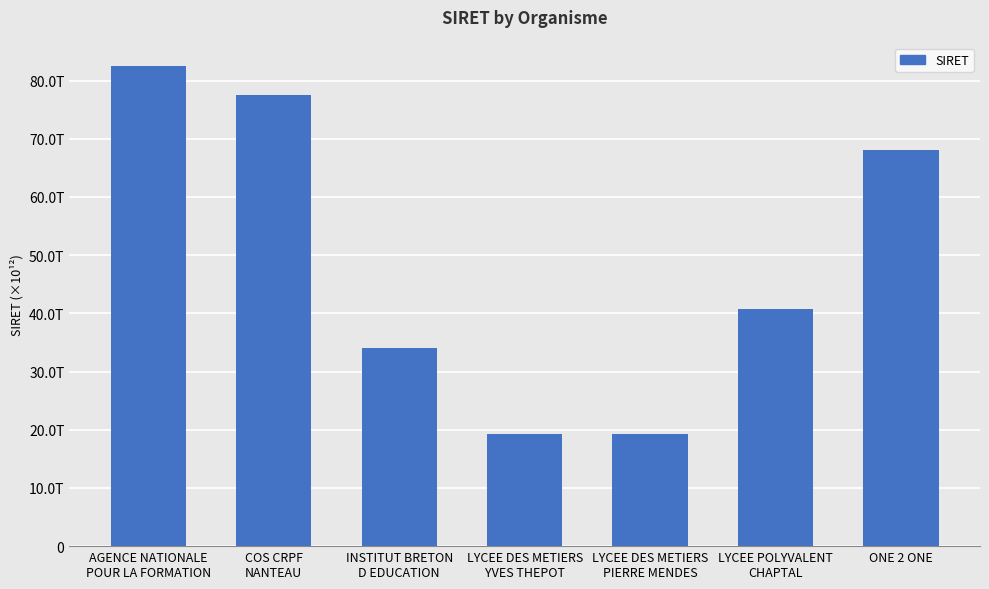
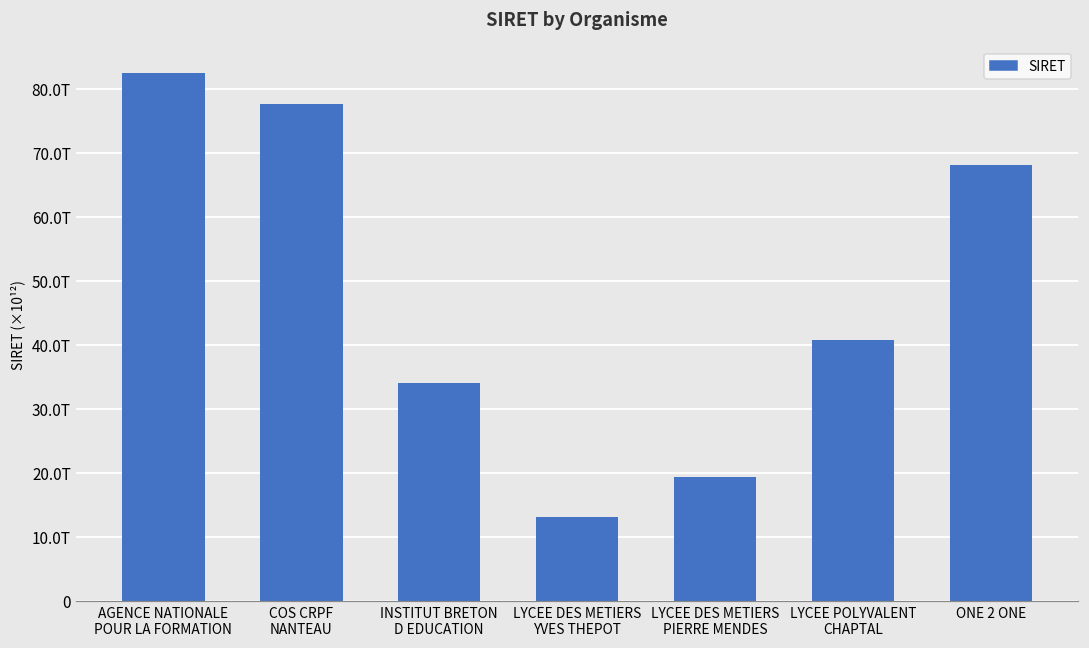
LYCEE DES METIERS YVES THEPOT: 19T -> 13T
